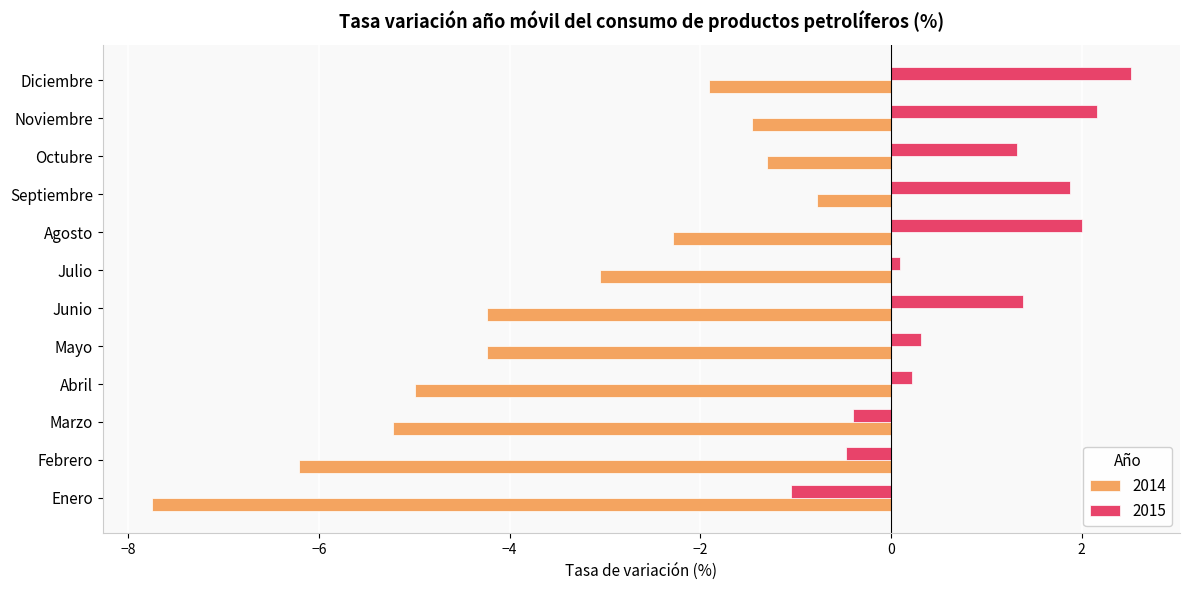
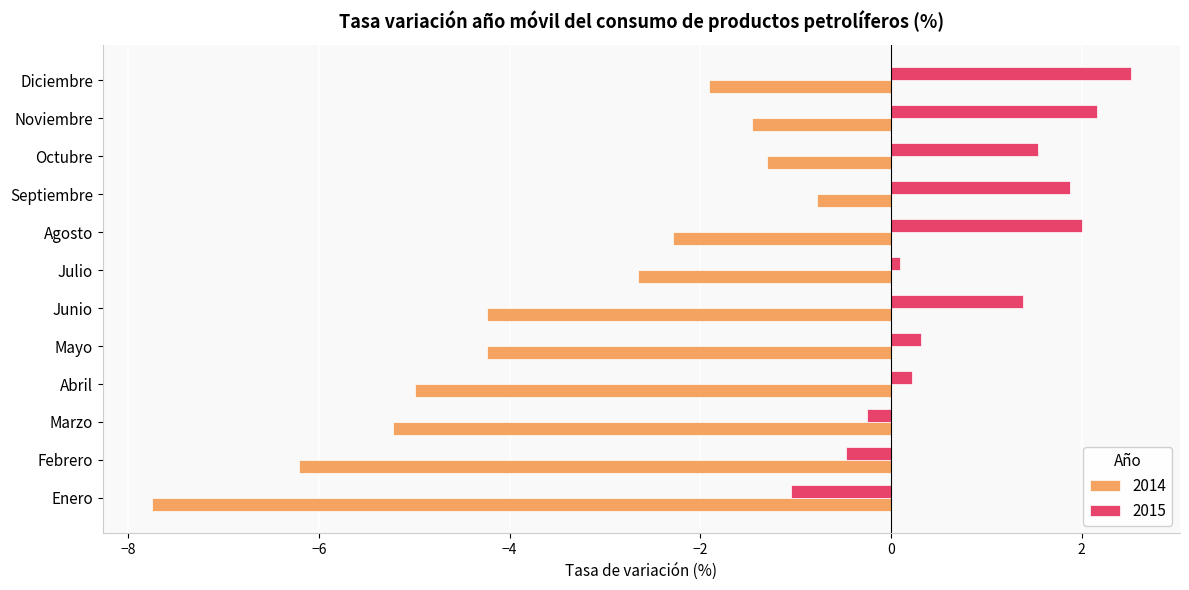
2015, Octubre: 1.3 -> 1.5
2014, Julio: -3.0 -> -2.7
2015, Marzo: -0.4 -> -0.3
